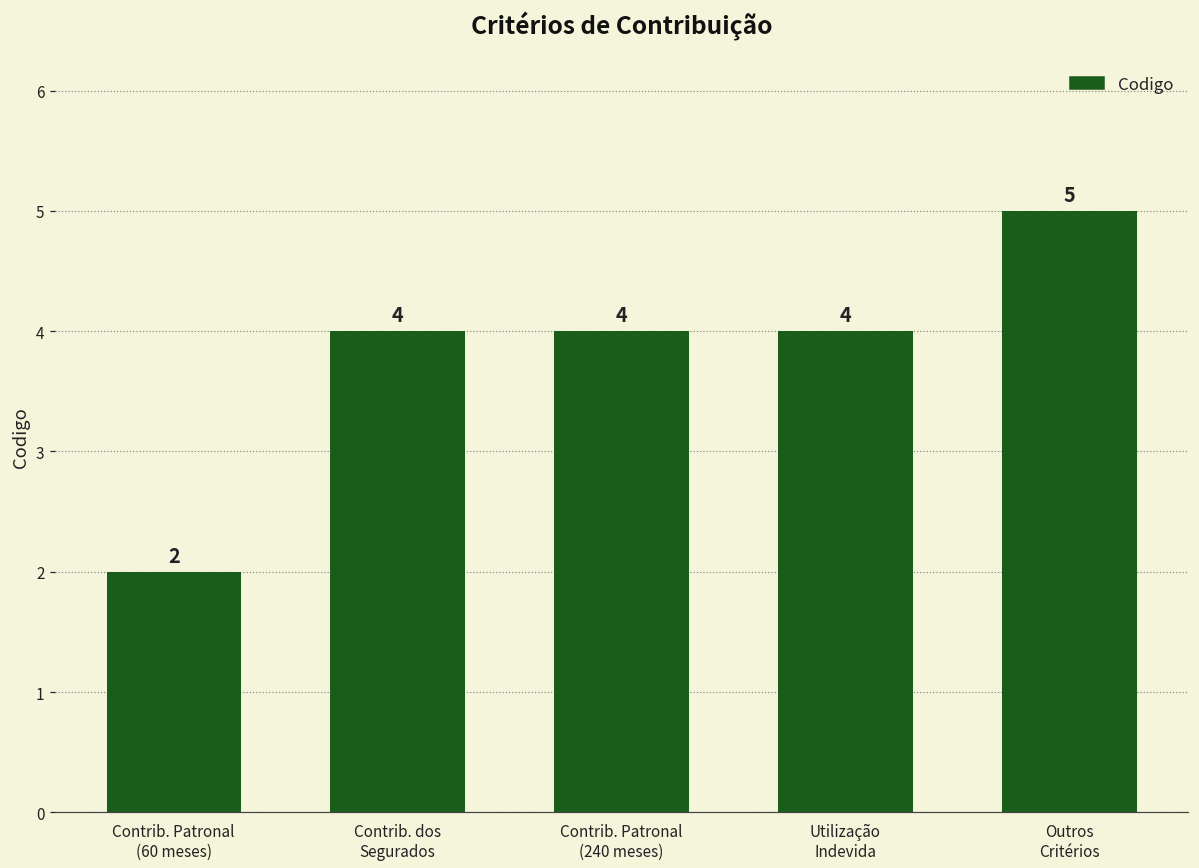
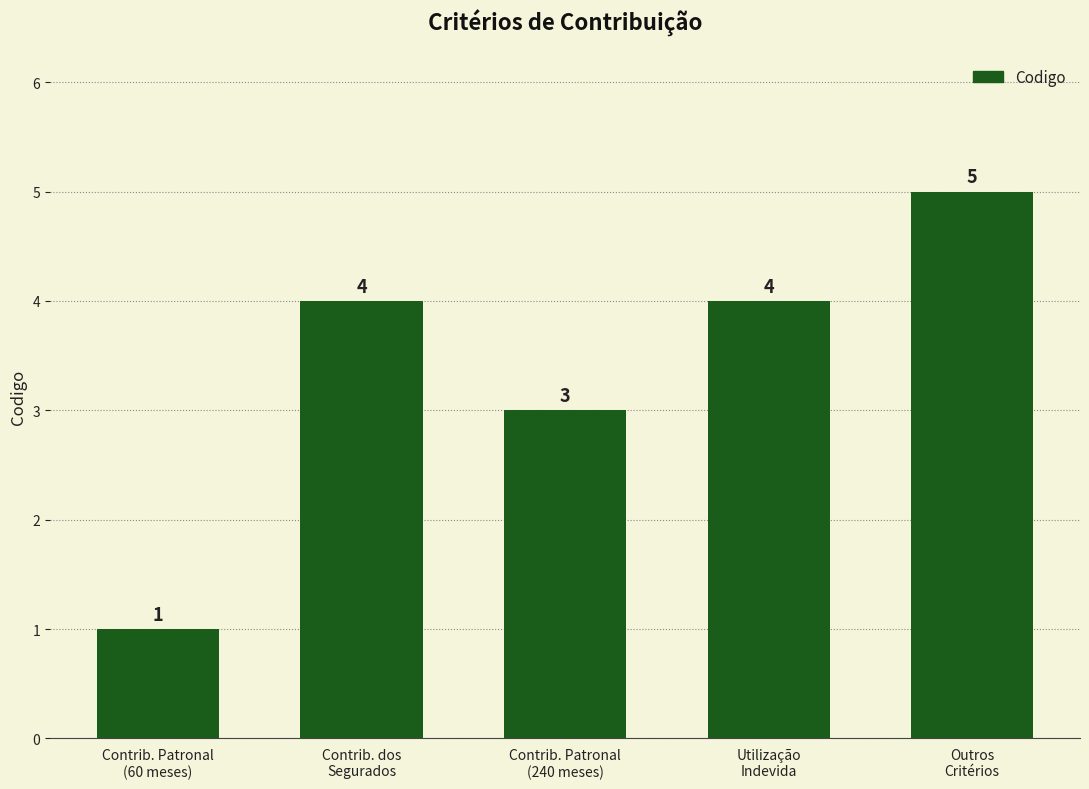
Contrib. Patronal (60 meses): 2 -> 1
Contrib. Patronal (240 meses): 4 -> 3
